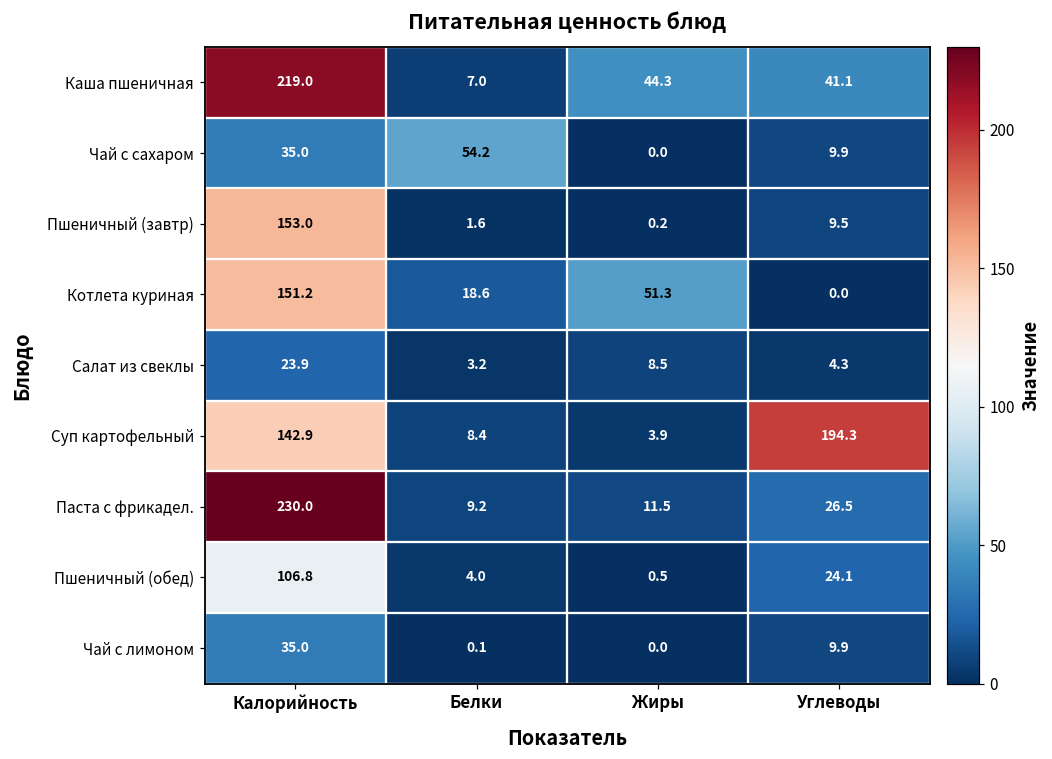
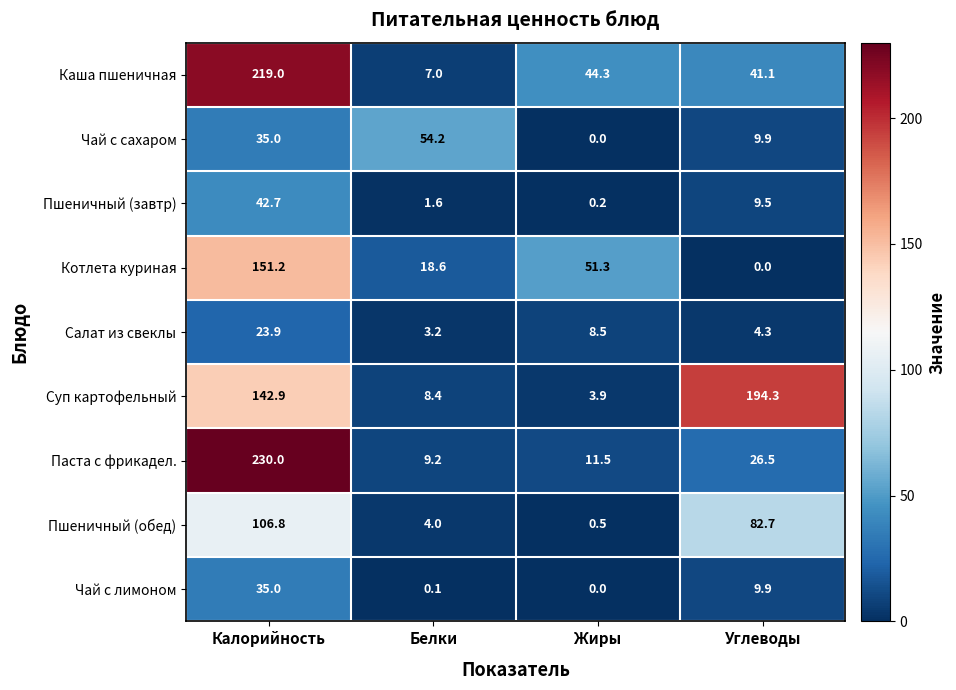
Пшеничный (завтр), Калорийность: 153.0 -> 42.7
Пшеничный (обед), Углеводы: 24.1 -> 82.7
